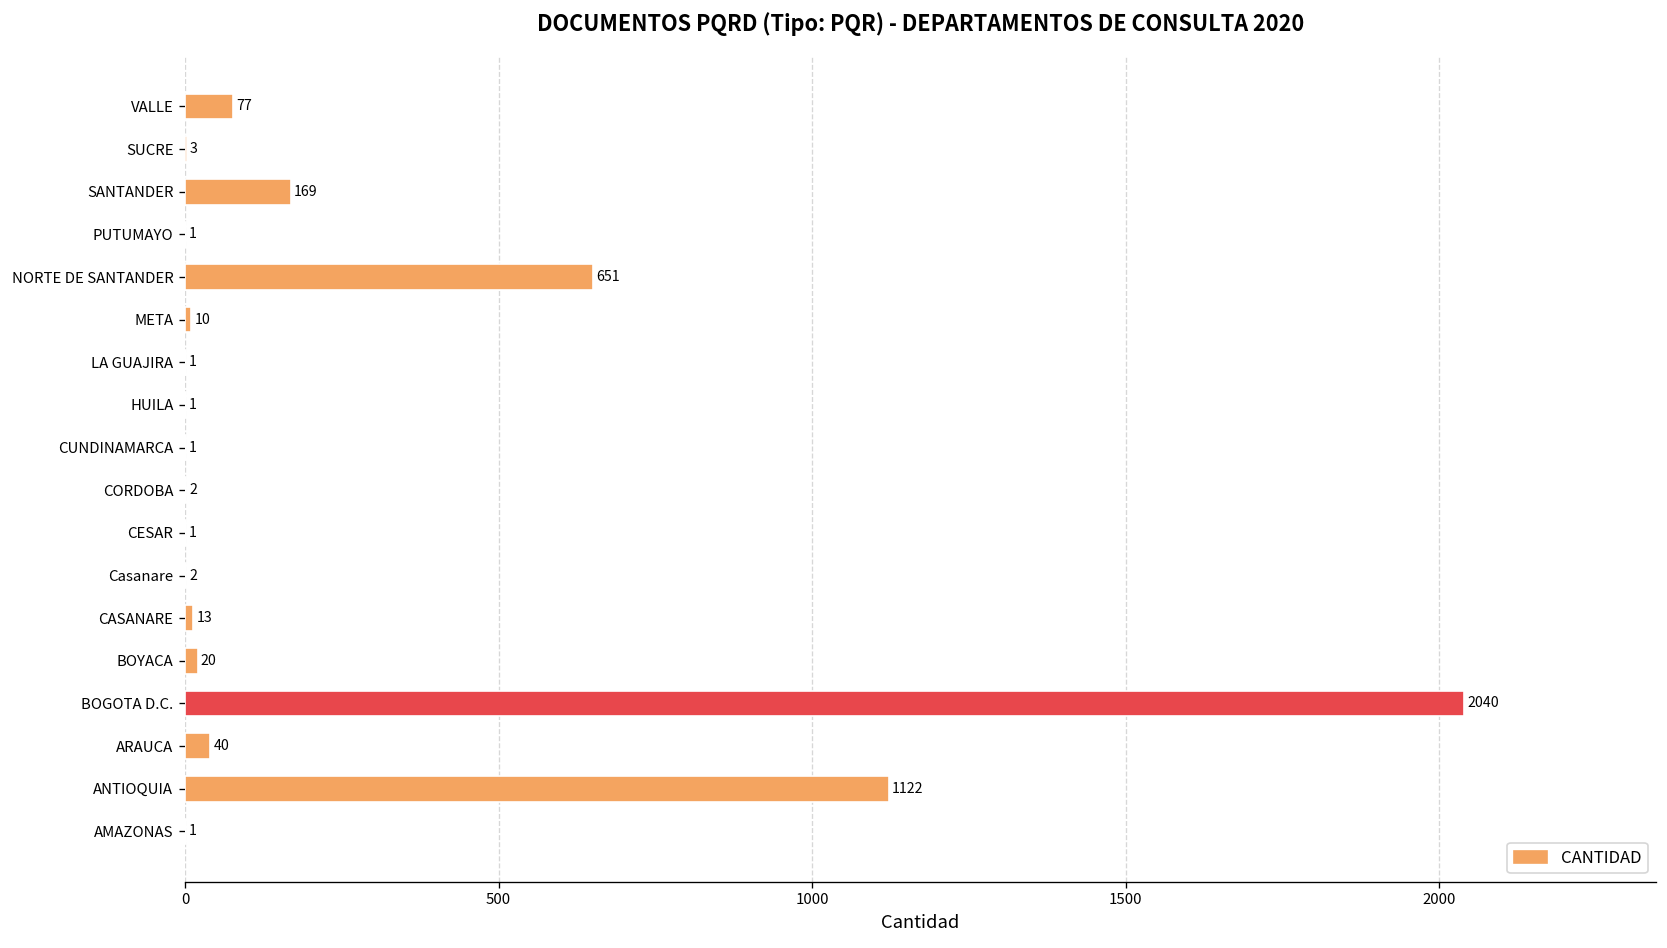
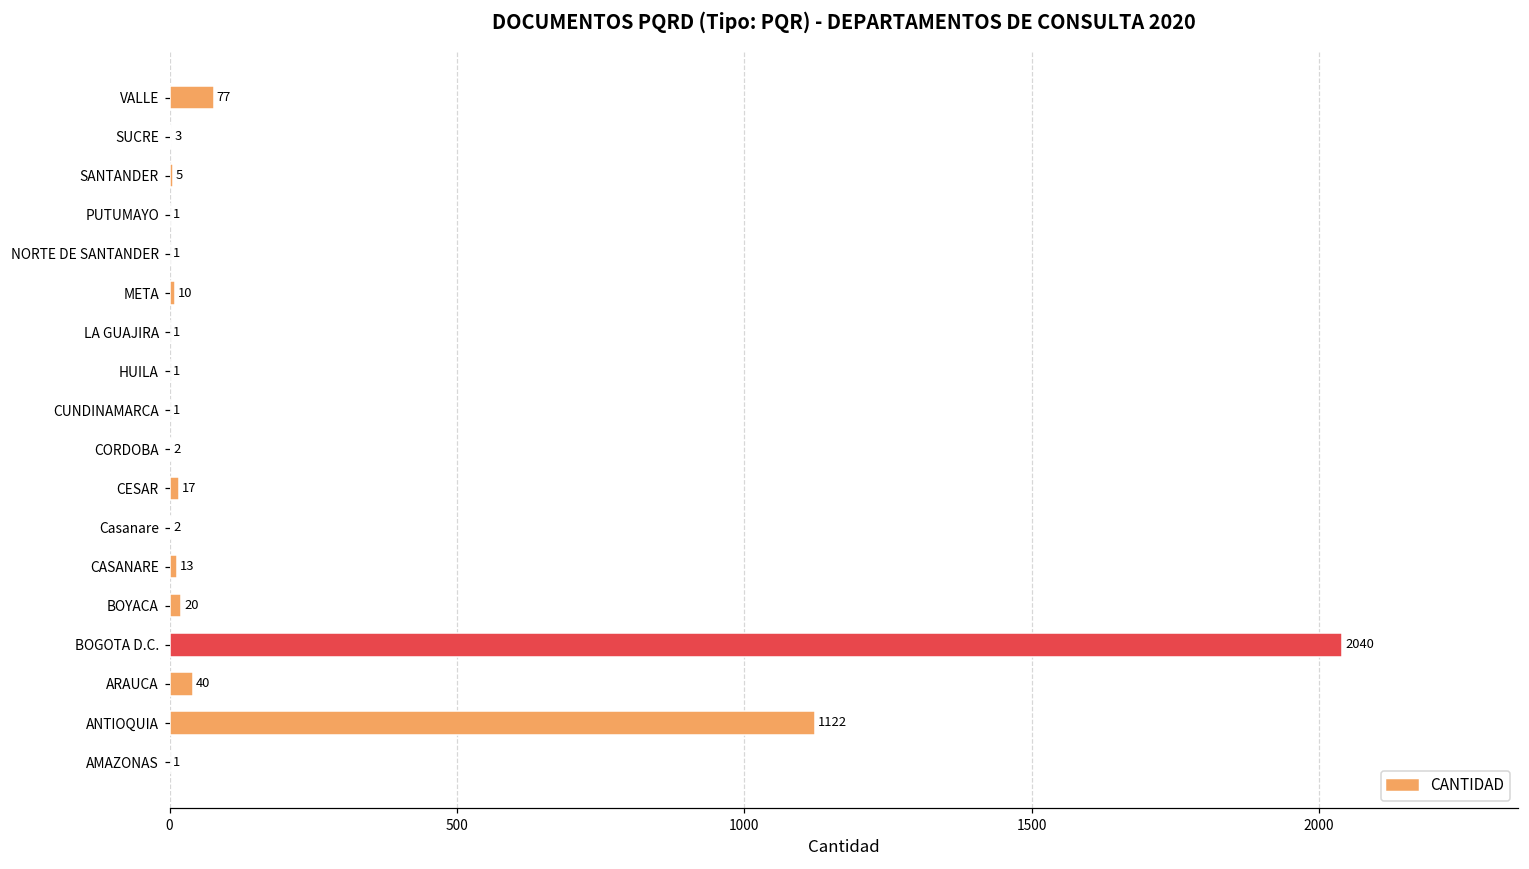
SANTANDER: 169 -> 5
NORTE DE SANTANDER: 651 -> 1
CESAR: 1 -> 17
